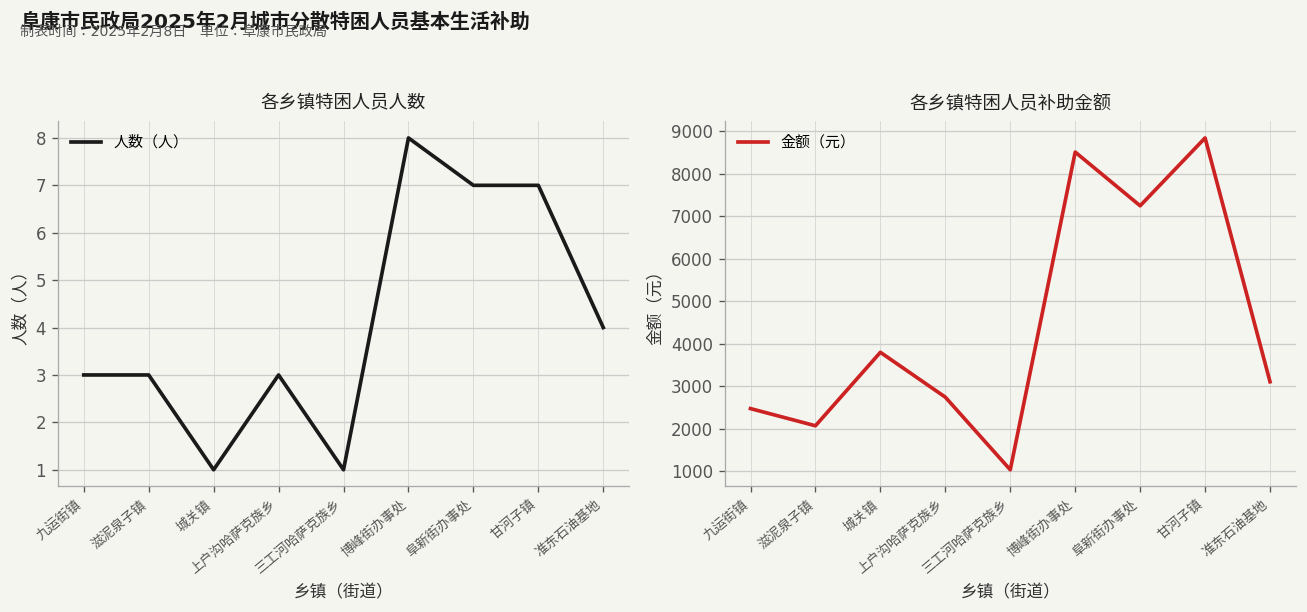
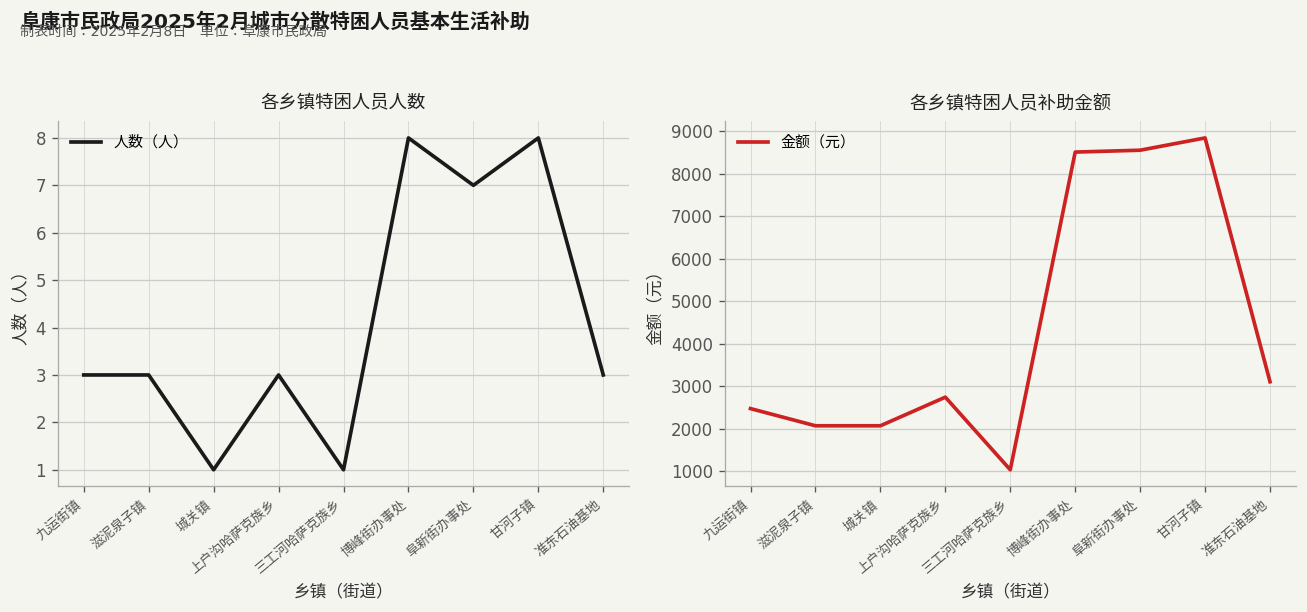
各乡镇特困人员人数, 甘河子镇: 7 -> 8
各乡镇特困人员人数, 准东石油基地: 4 -> 3
各乡镇特困人员补助金额, 城关镇: 3800 -> 2100
各乡镇特困人员补助金额, 阜新街办事处: 7200 -> 8600
